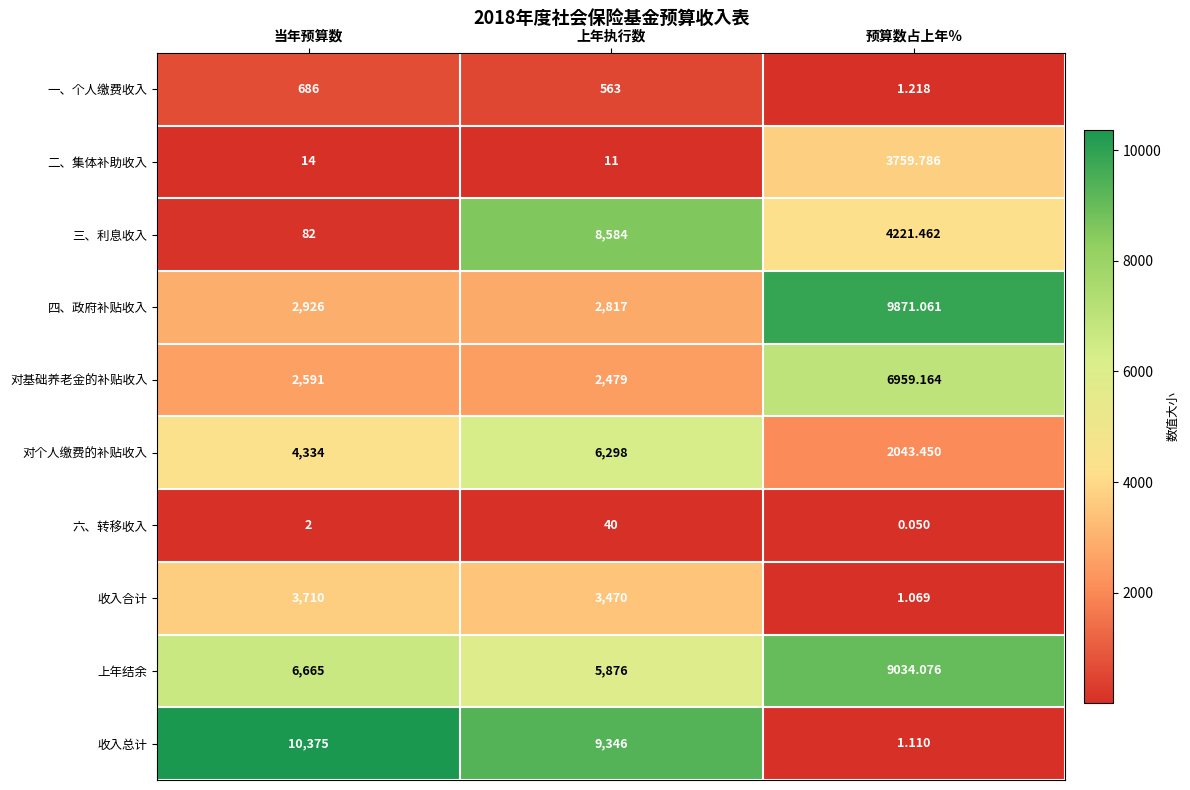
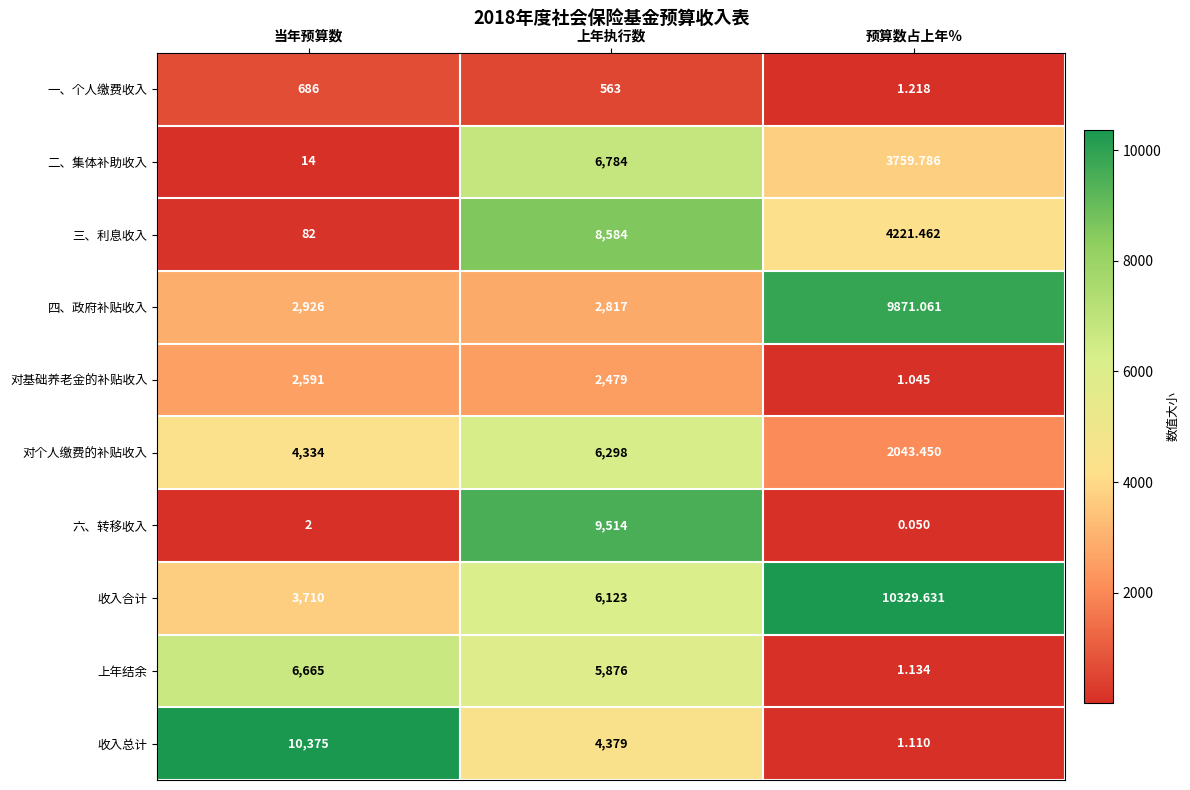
二、集体补助收入, 上年执行数: 11 -> 6,784
对基础养老金的补贴收入, 预算数占上年％: 6959.164 -> 1.045
六、转移收入, 上年执行数: 40 -> 9,514
收入合计, 上年执行数: 3,470 -> 6,123
收入合计, 预算数占上年％: 1.069 -> 10329.631
上年结余, 预算数占上年％: 9034.076 -> 1.134
收入总计, 上年执行数: 9,346 -> 4,379
